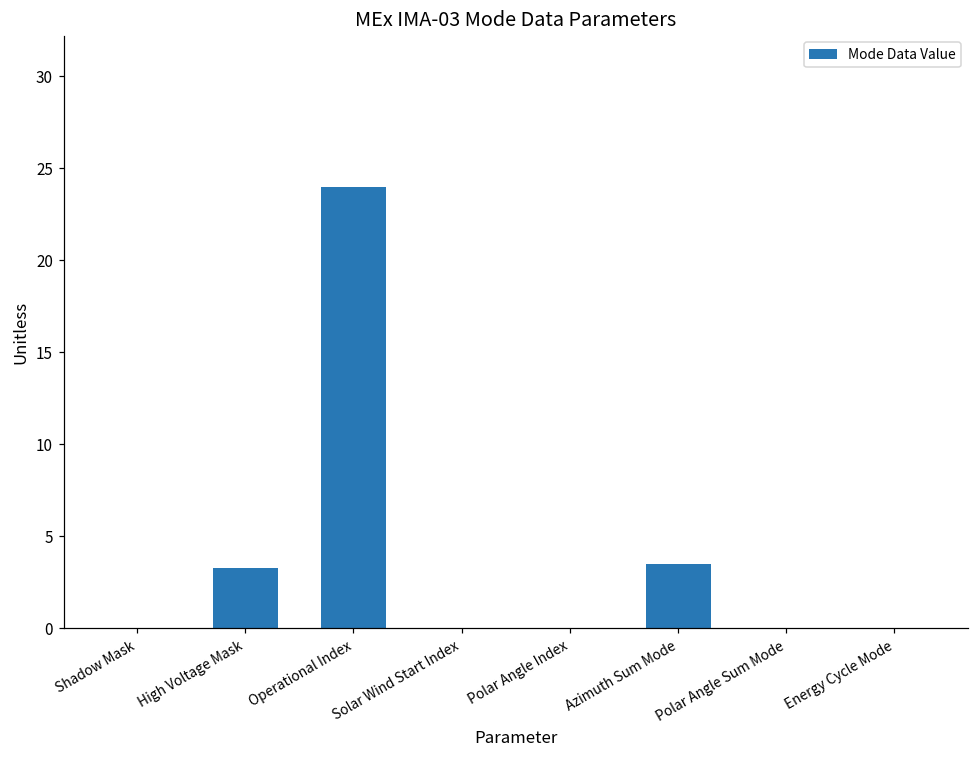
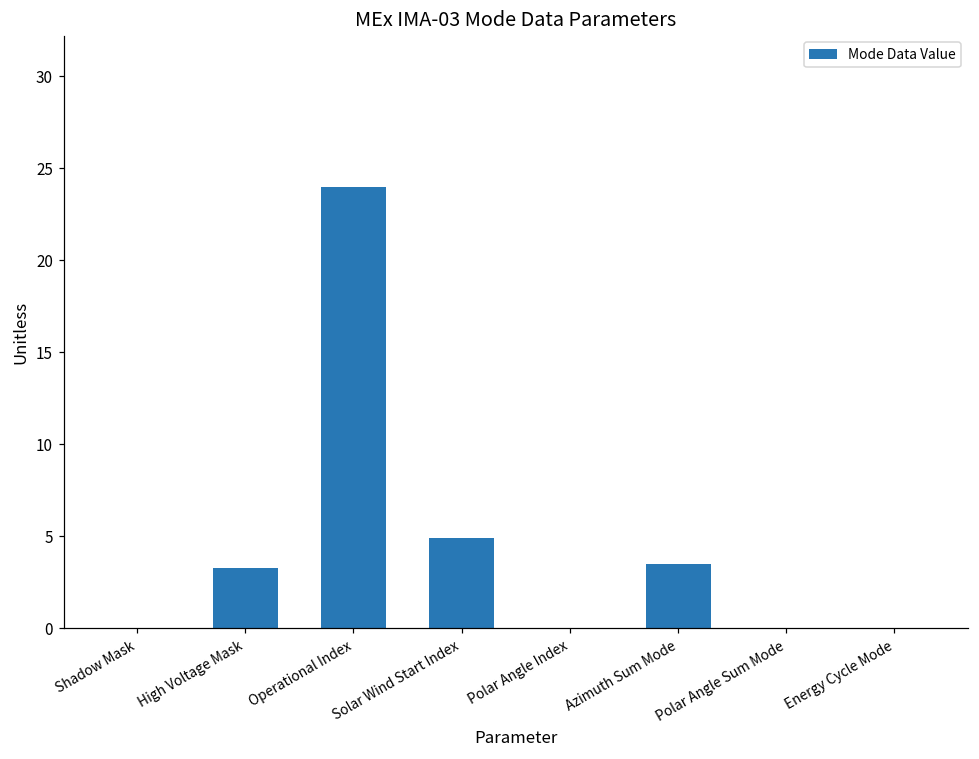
Solar Wind Start Index: 0.0 -> 4.9
